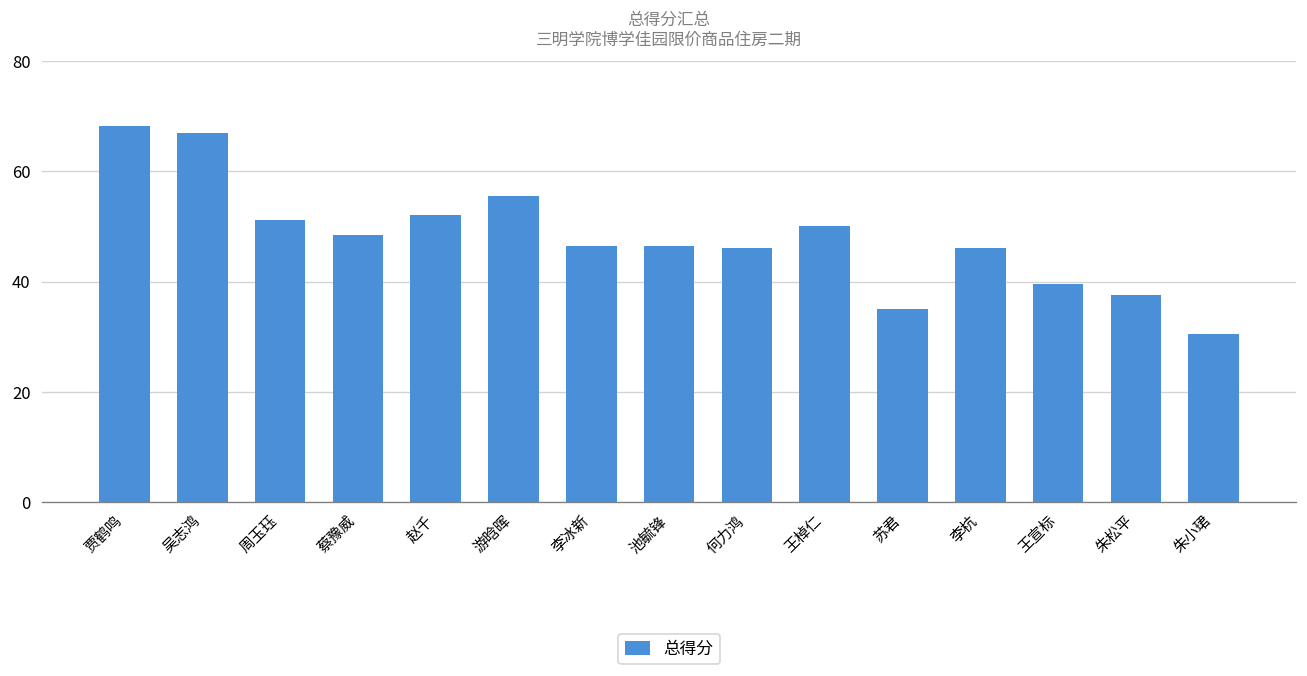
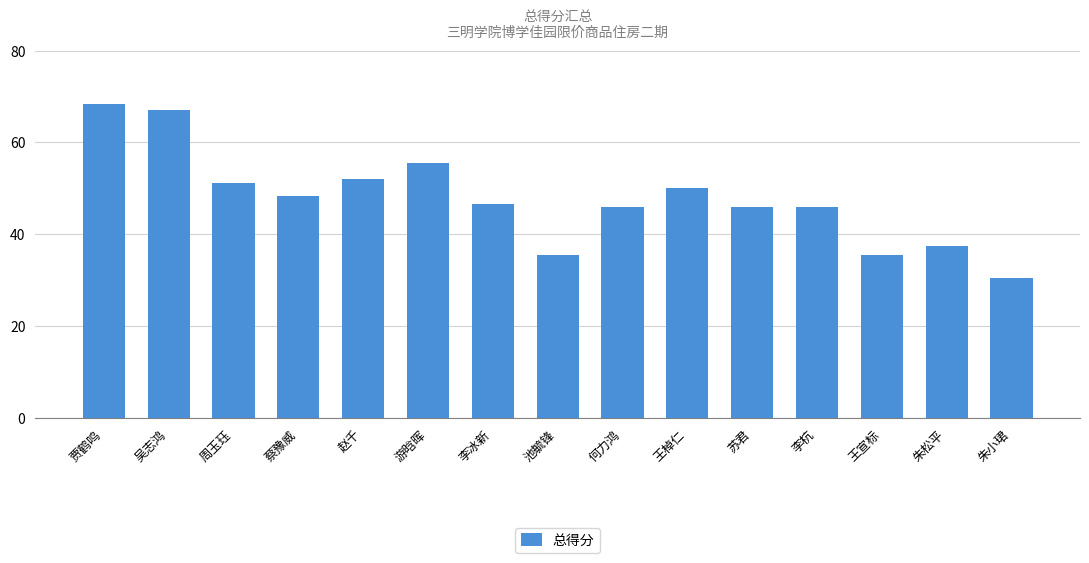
池毓锋: 47 -> 36
苏君: 35 -> 46
王宣标: 40 -> 36
